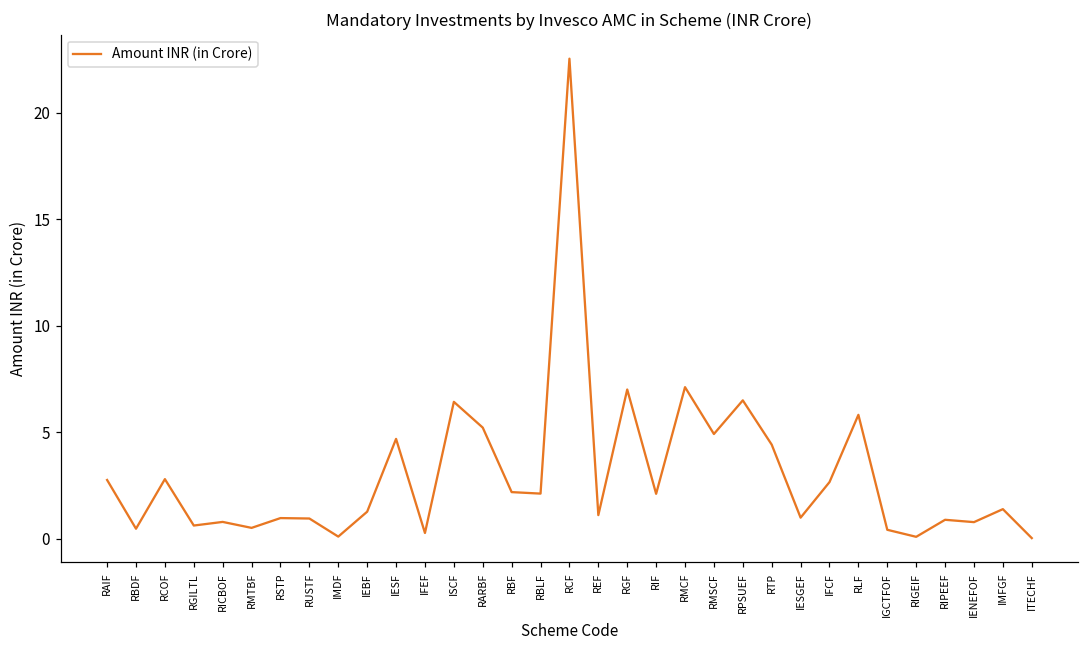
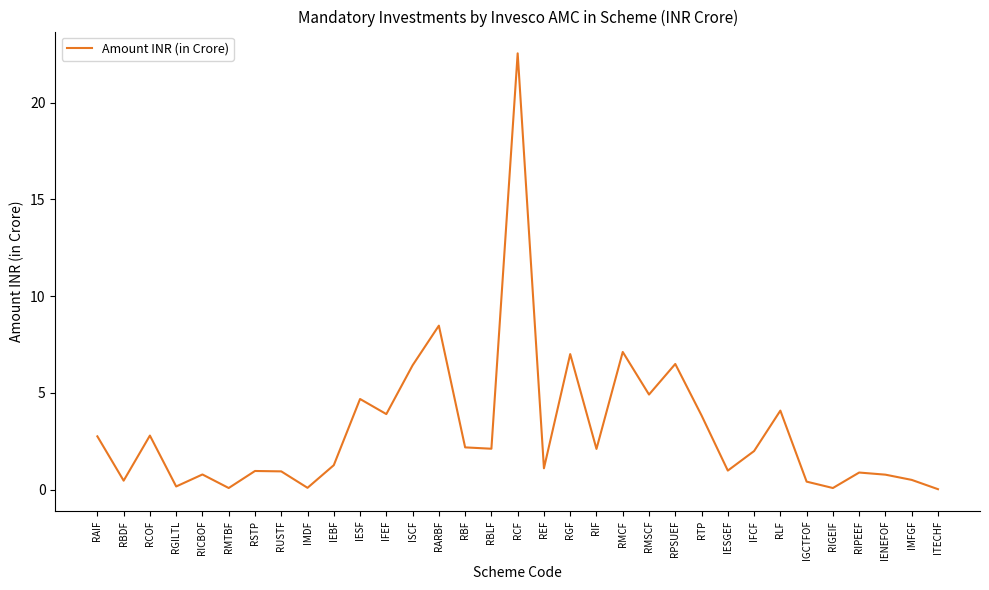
RGILTL: 0.6 -> 0.2
RMTBF: 0.5 -> 0.1
IFEF: 0.3 -> 3.9
RARBF: 5.2 -> 8.5
RTP: 4.4 -> 3.8
IFCF: 2.7 -> 2.0
RLF: 5.8 -> 4.1
IMFGF: 1.4 -> 0.5
